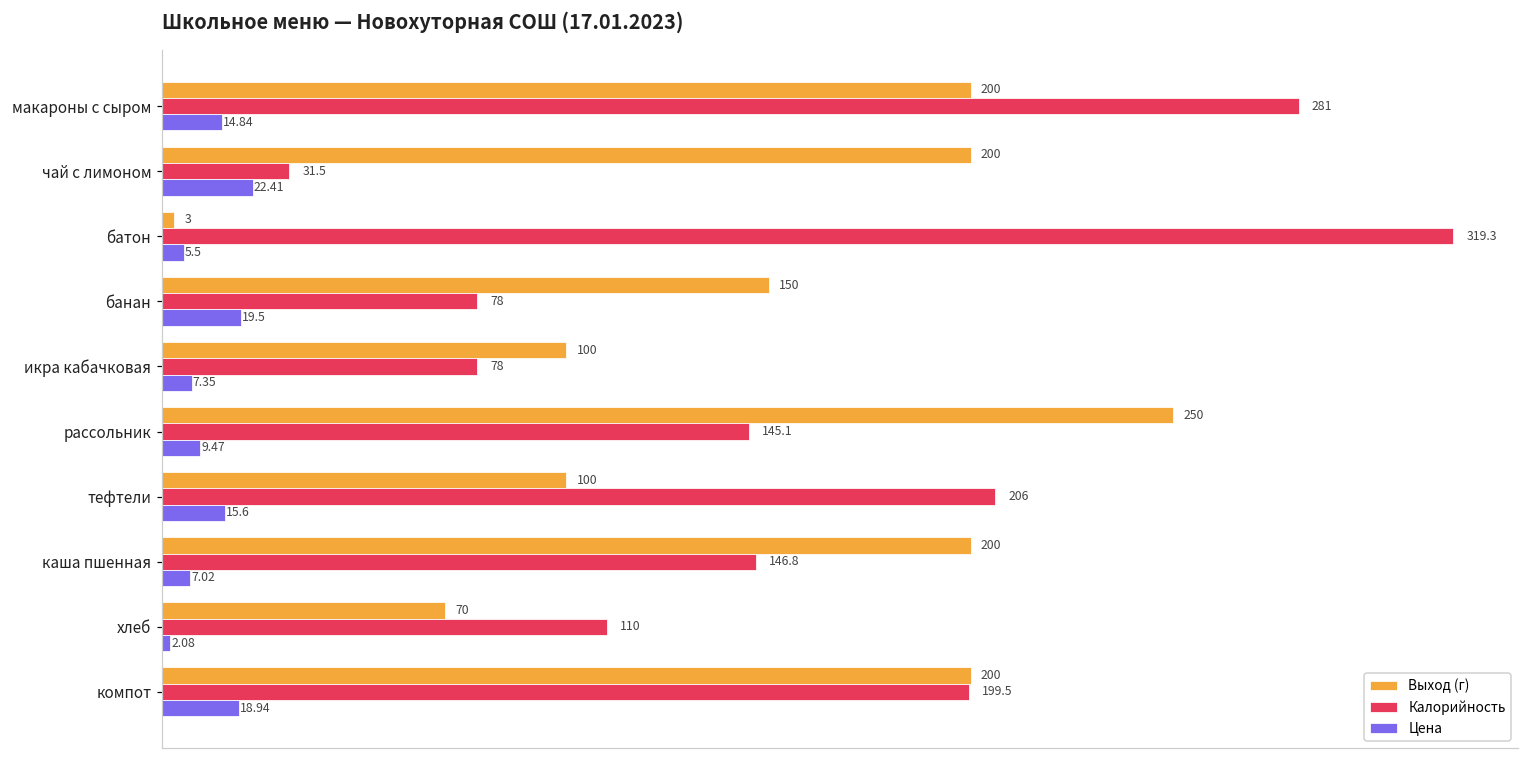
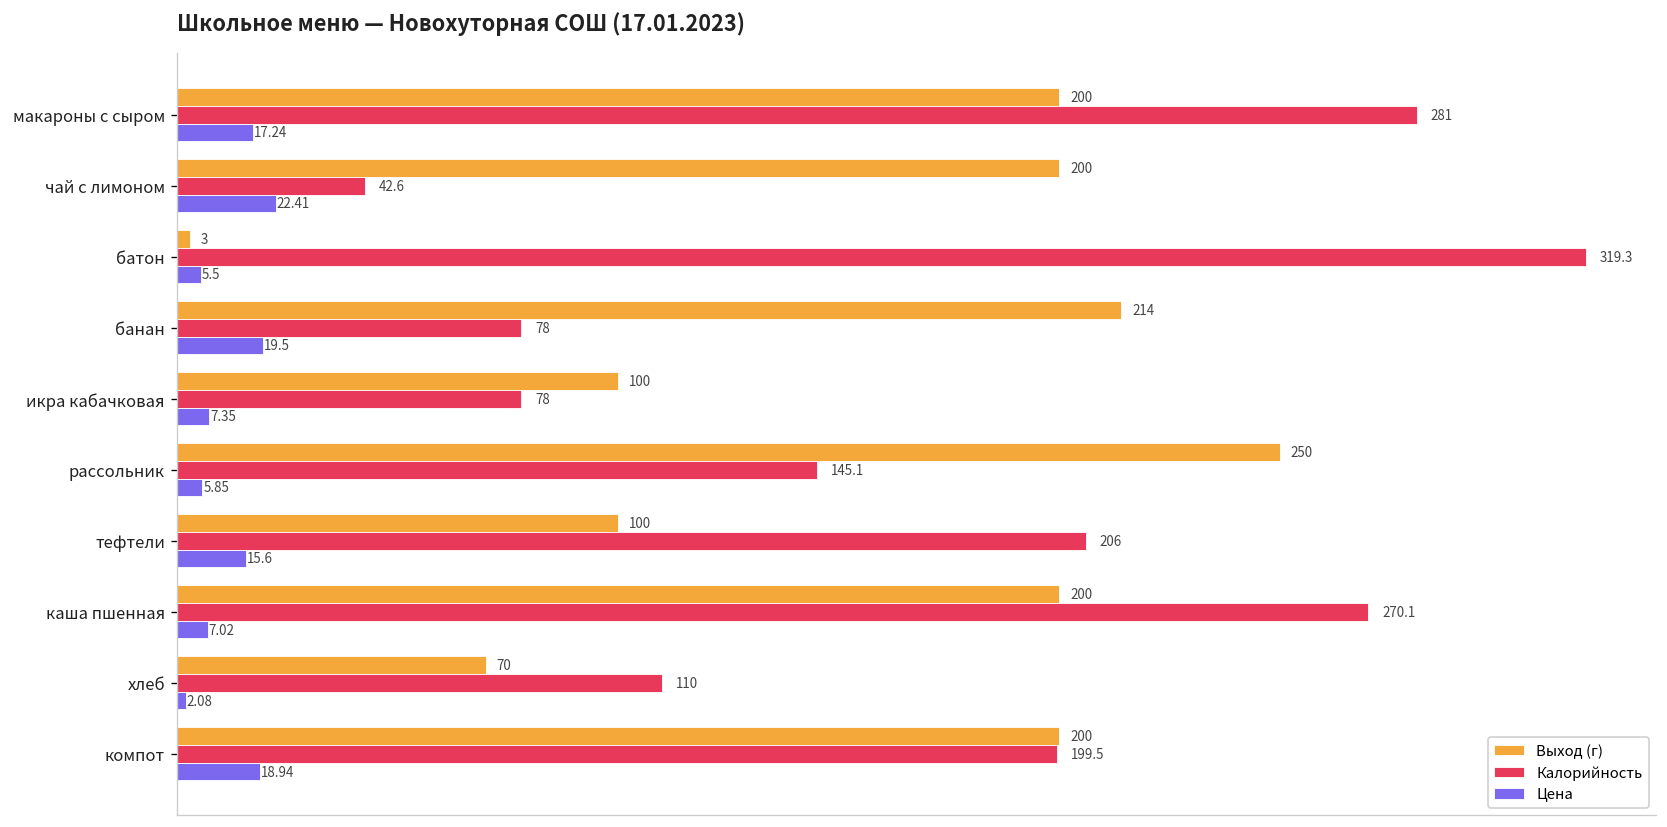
Цена, макароны с сыром: 14.84 -> 17.24
Калорийность, чай с лимоном: 31.5 -> 42.6
Выход (г), банан: 150 -> 214
Цена, рассольник: 9.47 -> 5.85
Калорийность, каша пшенная: 146.8 -> 270.1
